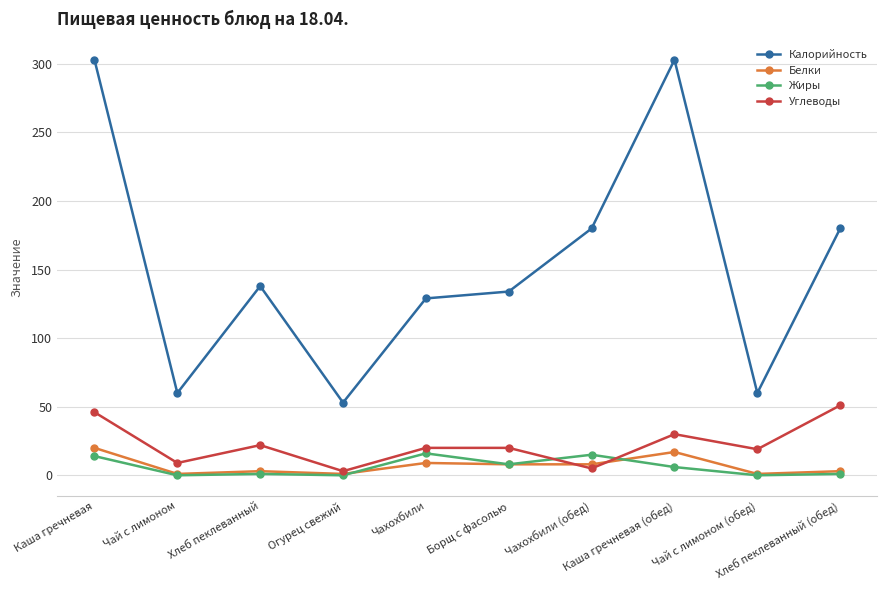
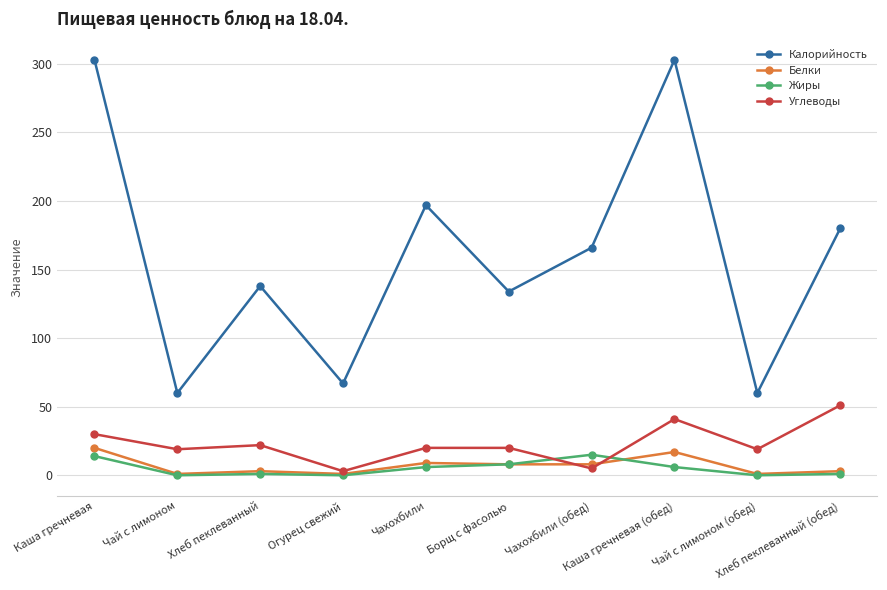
Углеводы, Каша гречневая: 46 -> 30
Углеводы, Чай с лимоном: 9 -> 19
Калорийность, Огурец свежий: 53 -> 67
Калорийность, Чахохбили: 129 -> 197
Жиры, Чахохбили: 16 -> 6
Калорийность, Чахохбили (обед): 180 -> 166
Углеводы, Каша гречневая (обед): 30 -> 41
